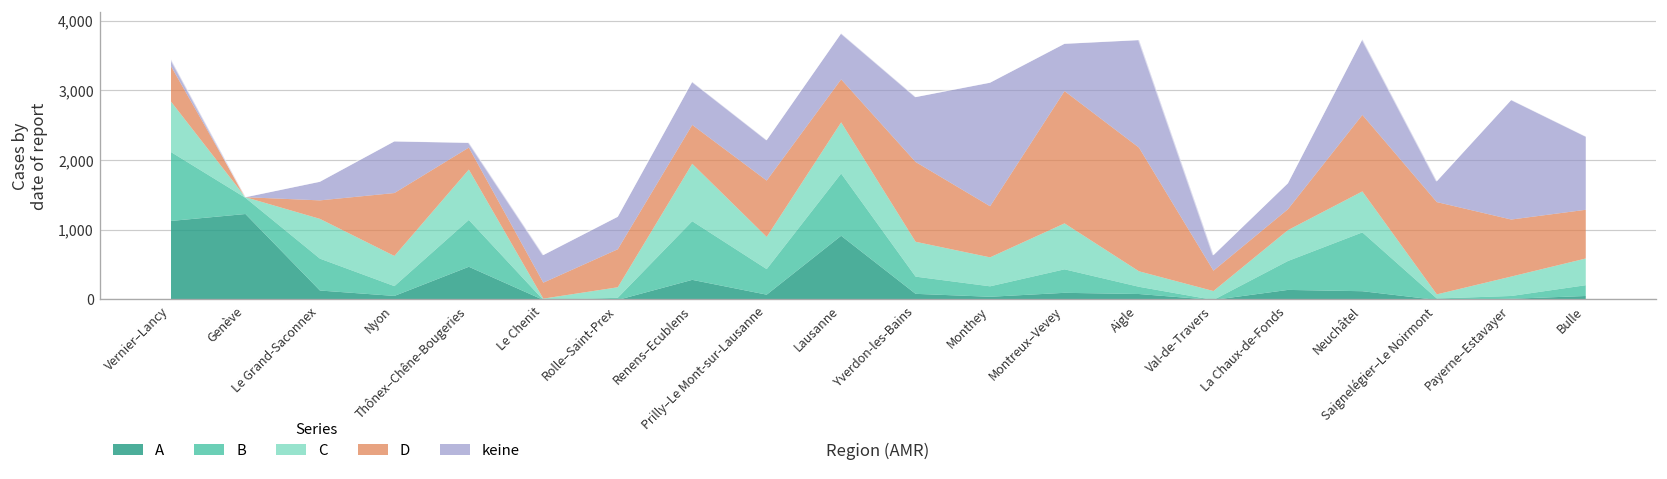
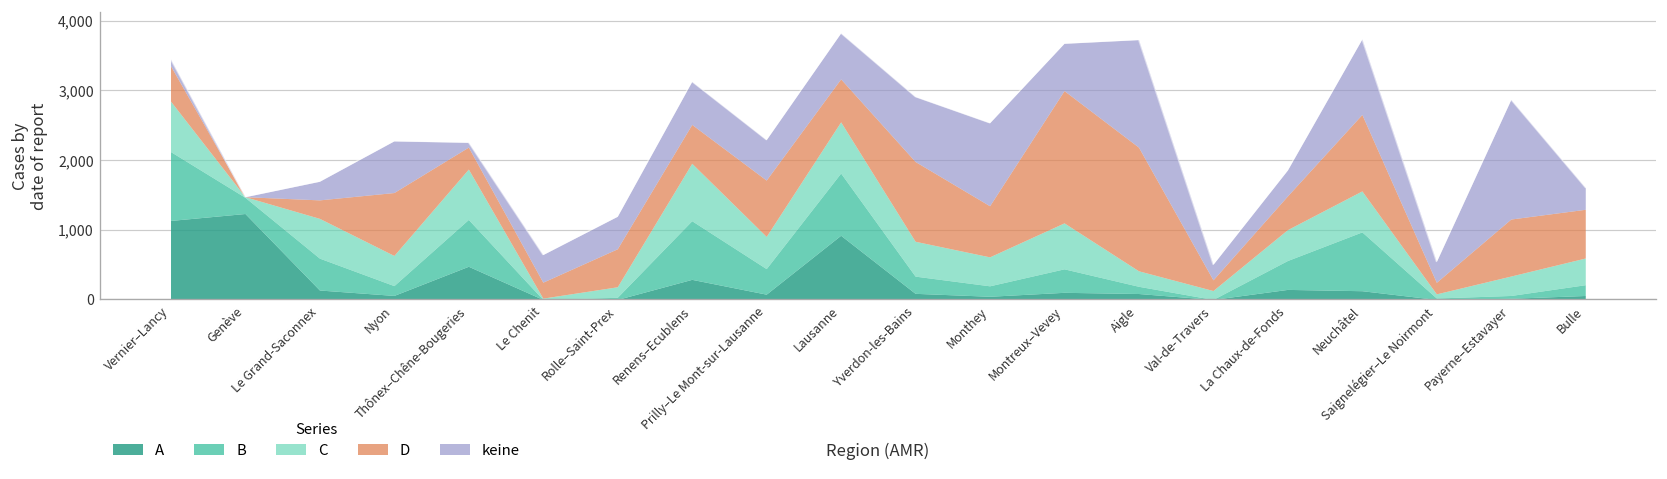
keine, Monthey: 1,800 -> 1,200
D, Val-de-Travers: 300 -> 200
D, La Chaux-de-Fonds: 300 -> 500
D, Saignelégier–Le Noirmont: 1,300 -> 200
keine, Bulle: 1,100 -> 300
